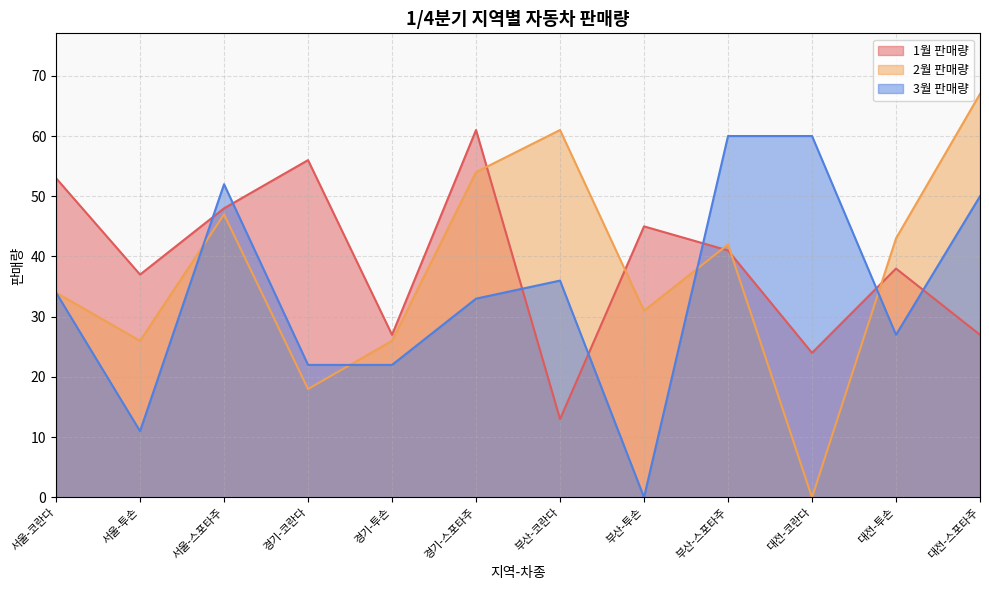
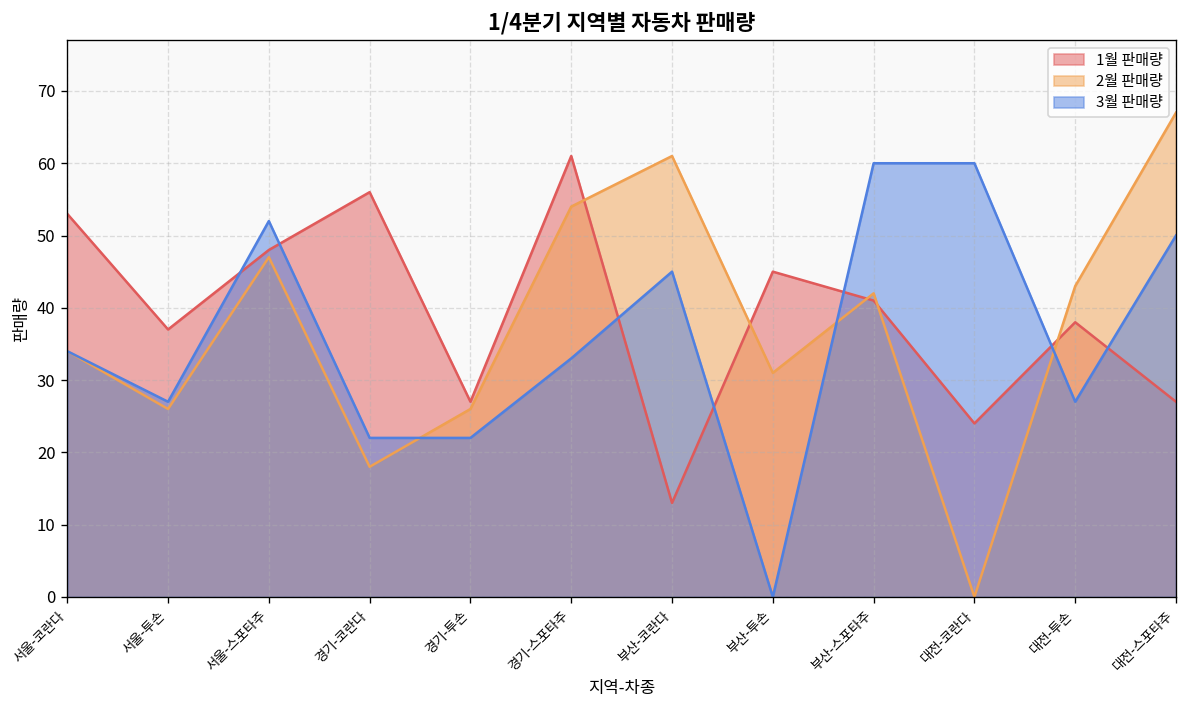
3월 판매량, 서울-투손: 11 -> 27
3월 판매량, 부산-코란다: 36 -> 45
